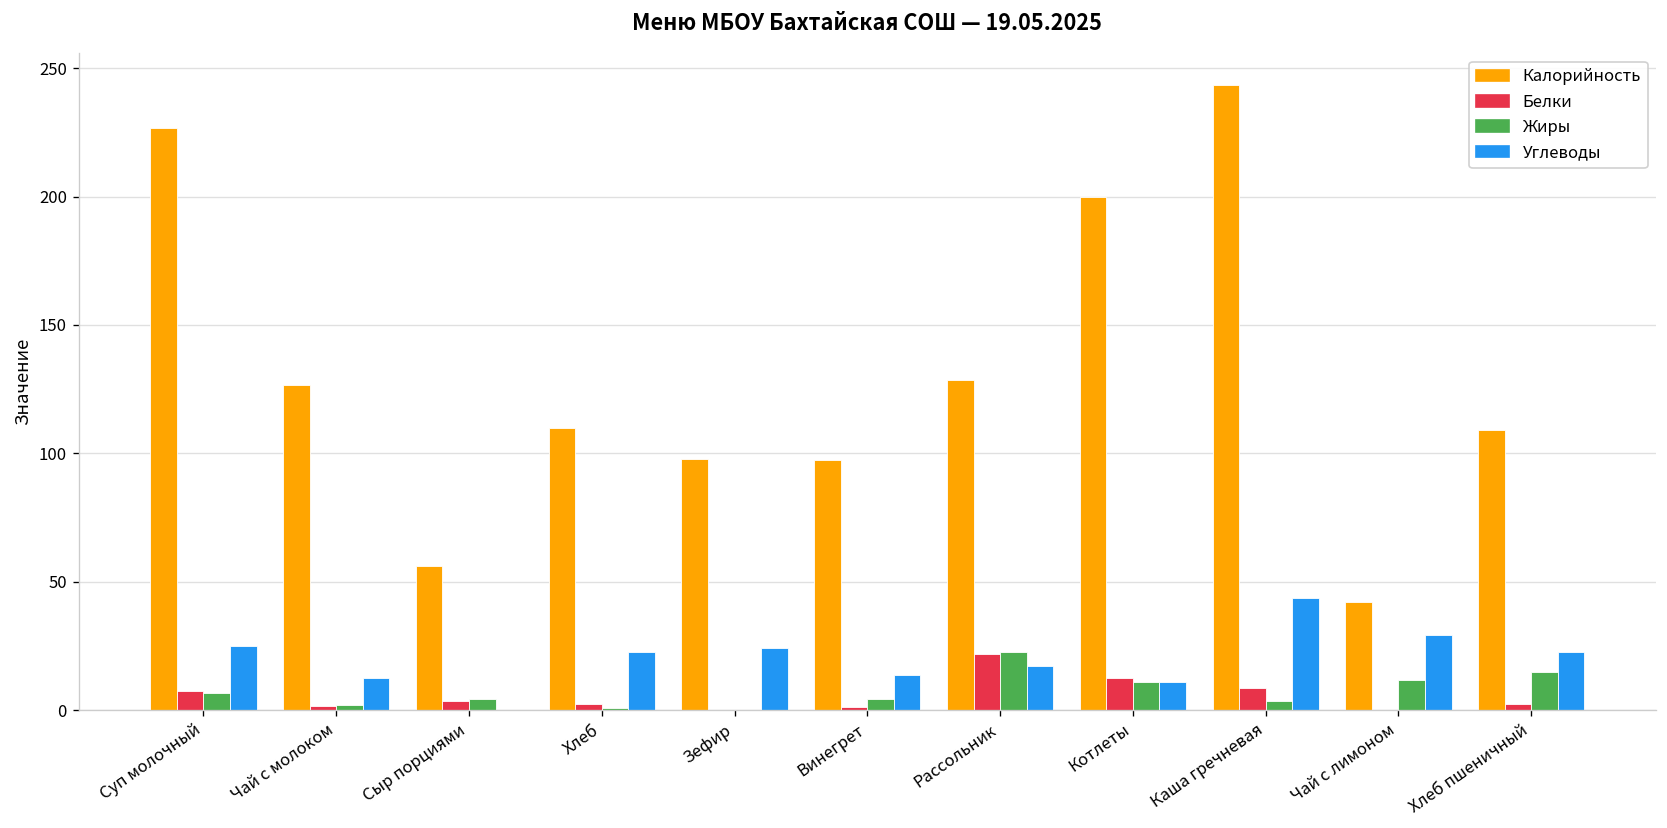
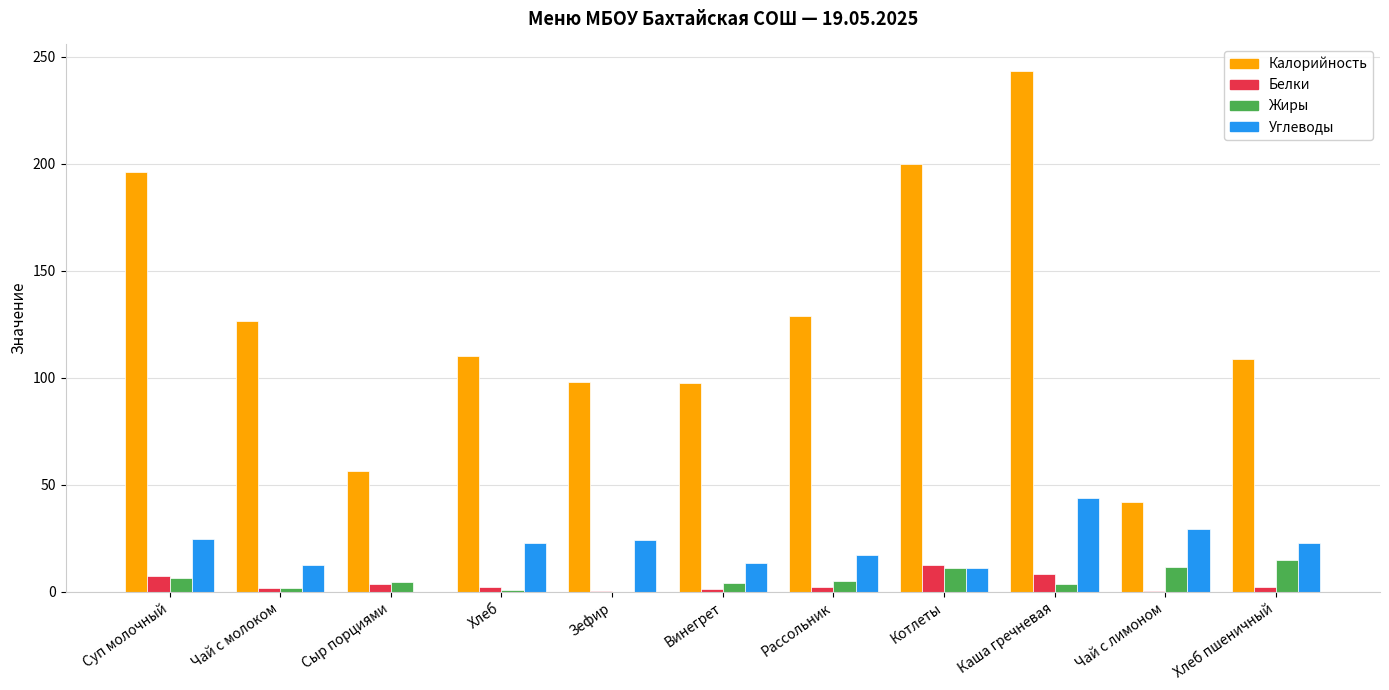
Калорийность, Суп молочный: 227 -> 196
Белки, Рассольник: 22 -> 2
Жиры, Рассольник: 23 -> 5
